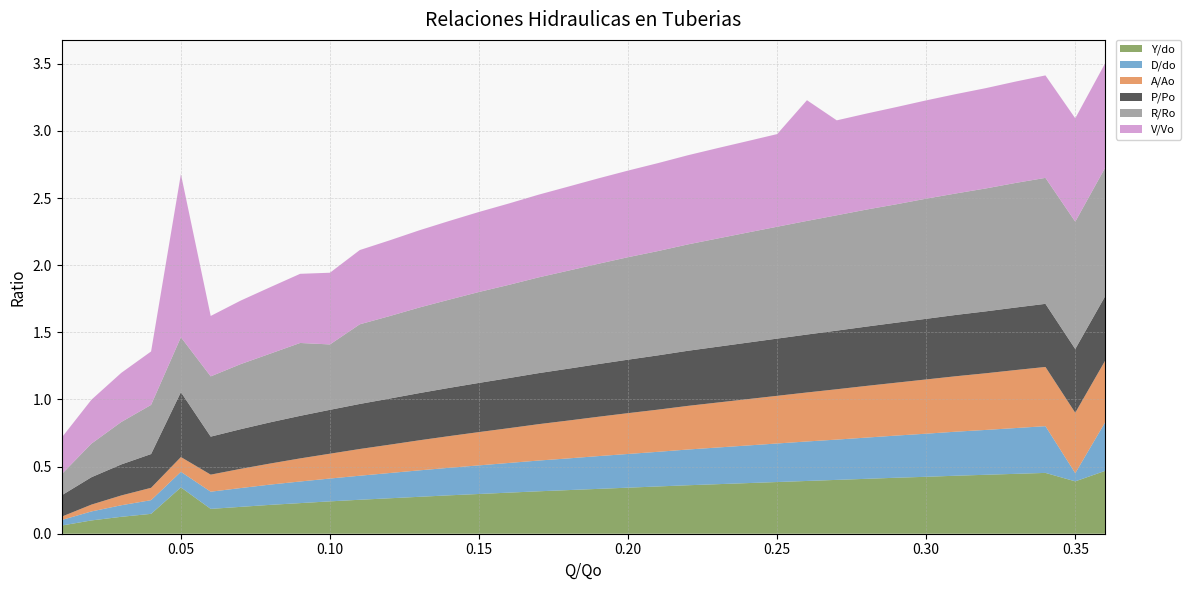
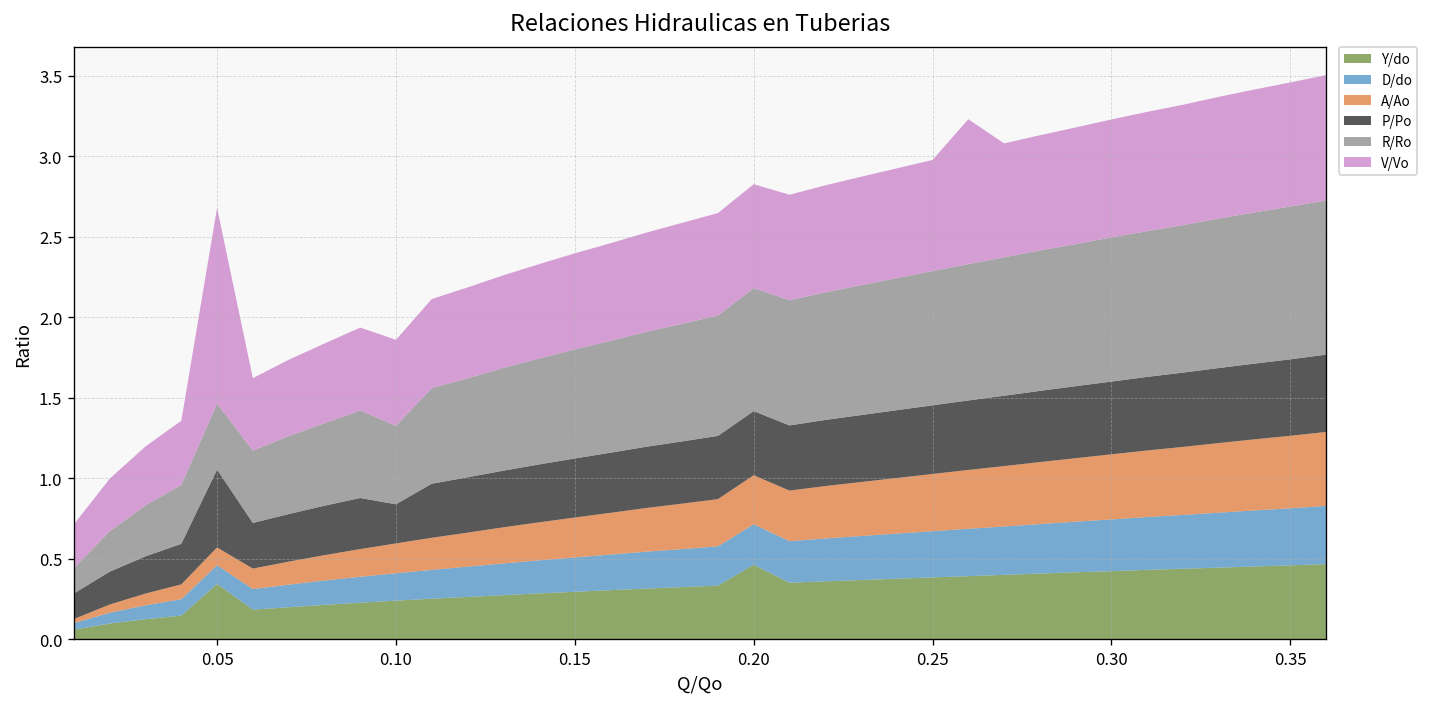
P/Po, 0.10: 0.33 -> 0.24
Y/do, 0.20: 0.34 -> 0.46
Y/do, 0.35: 0.39 -> 0.46
D/do, 0.35: 0.06 -> 0.35
